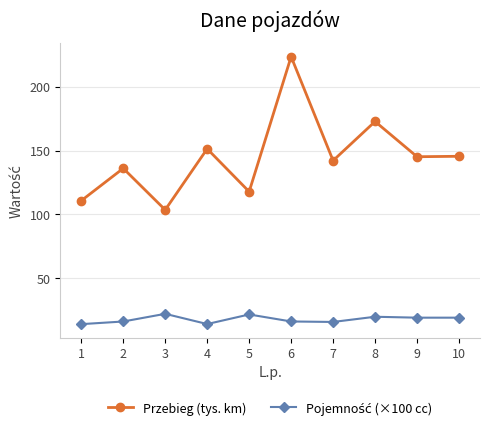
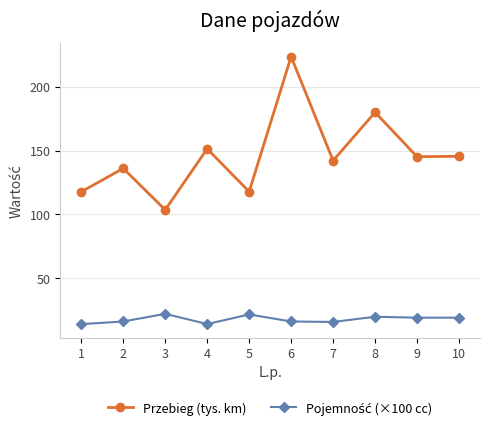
Przebieg (tys. km), 1: 111 -> 118
Przebieg (tys. km), 8: 173 -> 180
